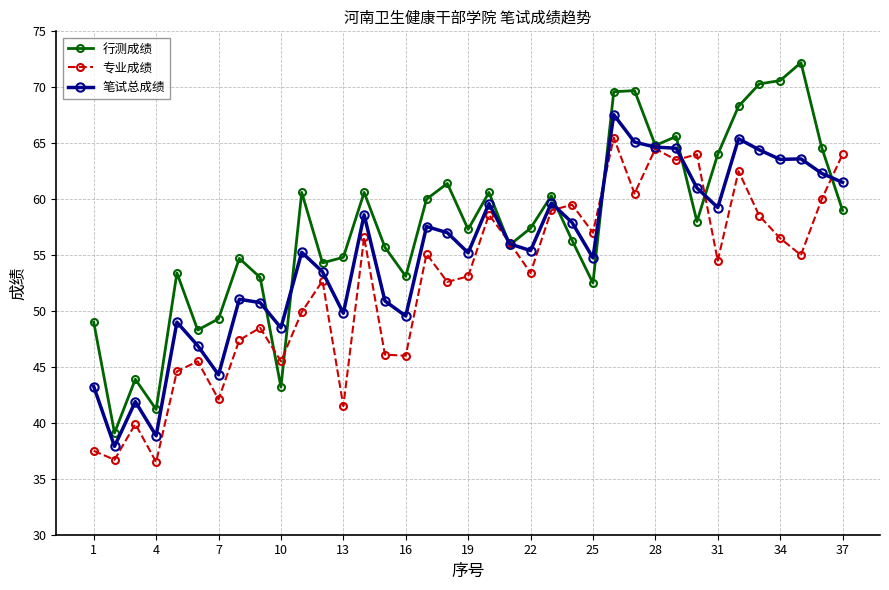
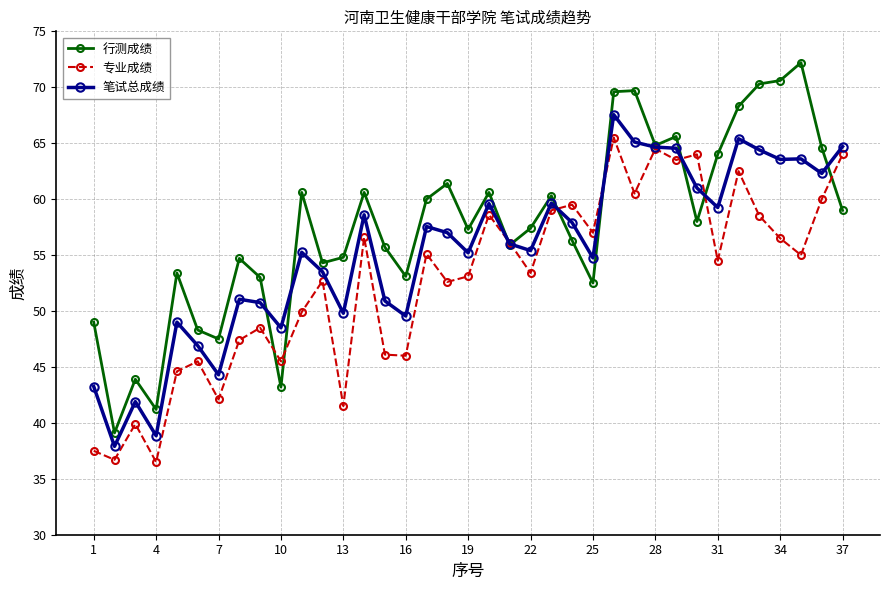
行测成绩, 7: 49.3 -> 47.5
笔试总成绩, 37: 61.5 -> 64.7
